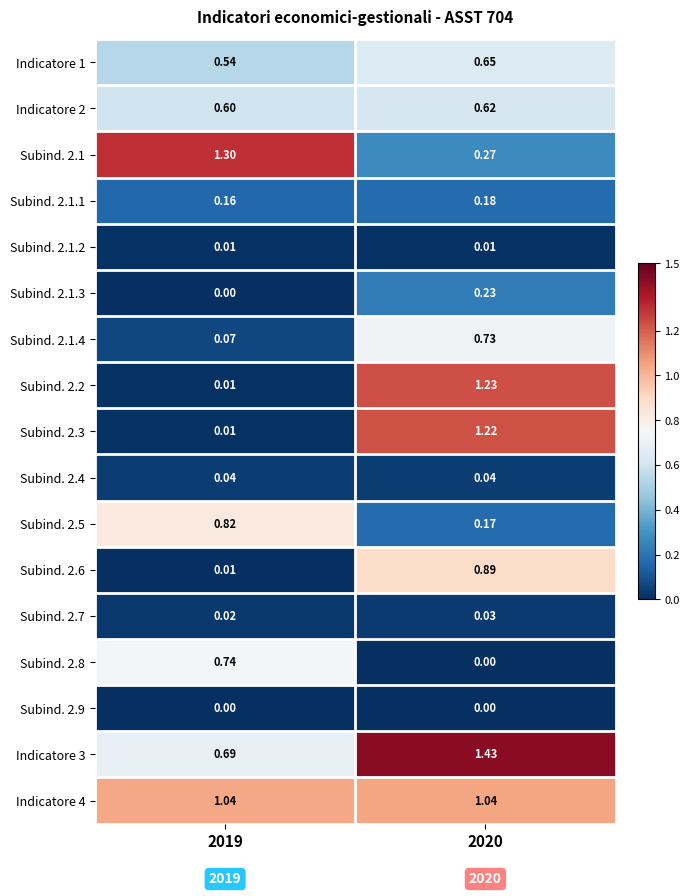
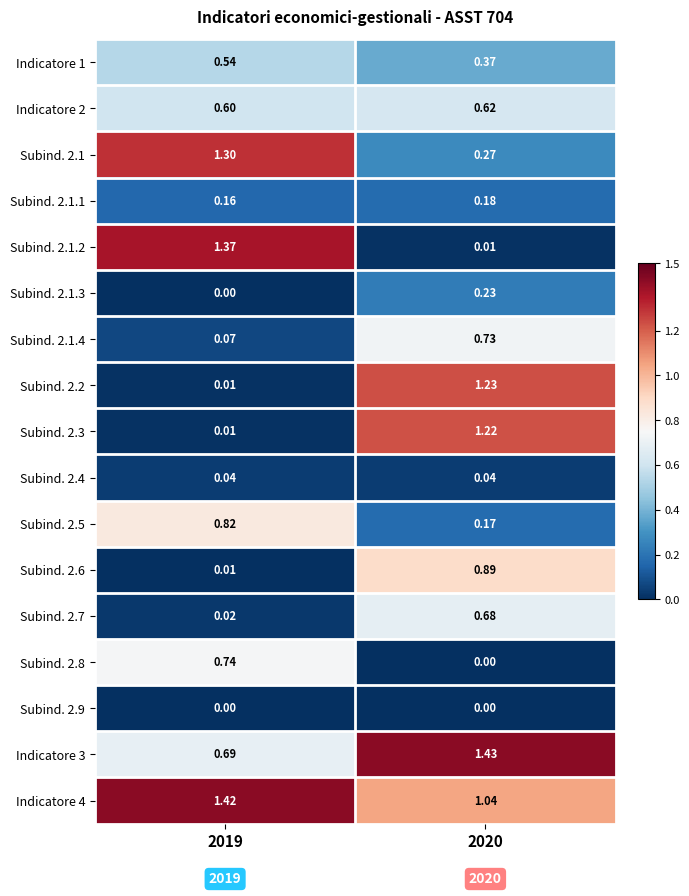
Indicatore 1, 2020: 0.65 -> 0.37
Subind. 2.1.2, 2019: 0.01 -> 1.37
Subind. 2.7, 2020: 0.03 -> 0.68
Indicatore 4, 2019: 1.04 -> 1.42
